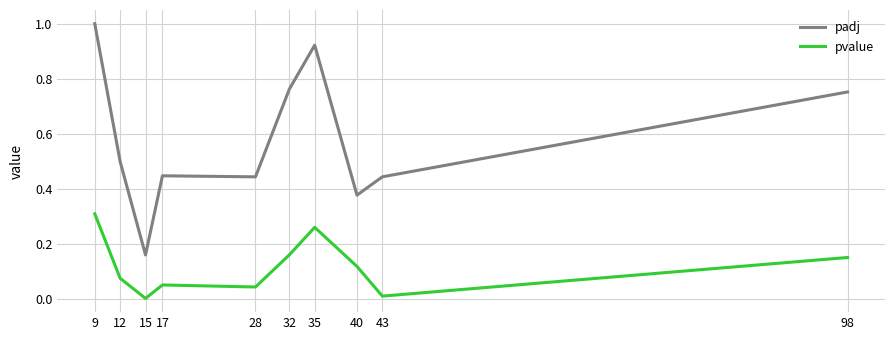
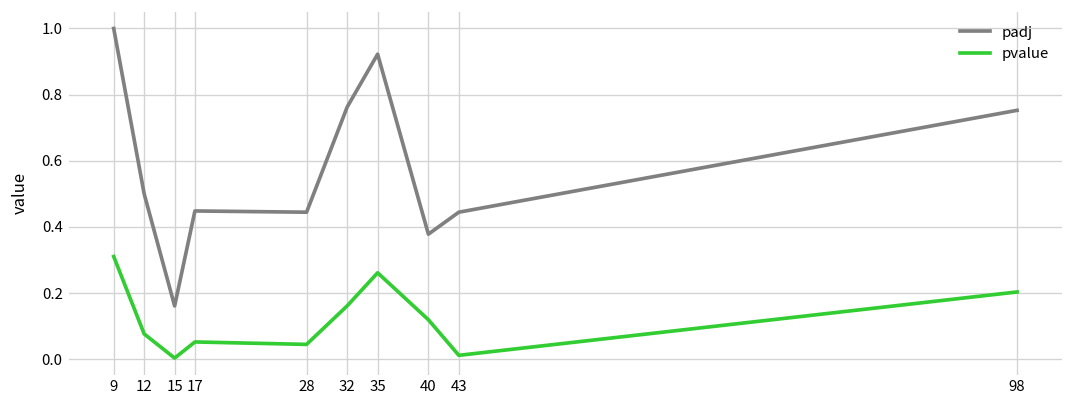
pvalue, 98: 0.15 -> 0.20
